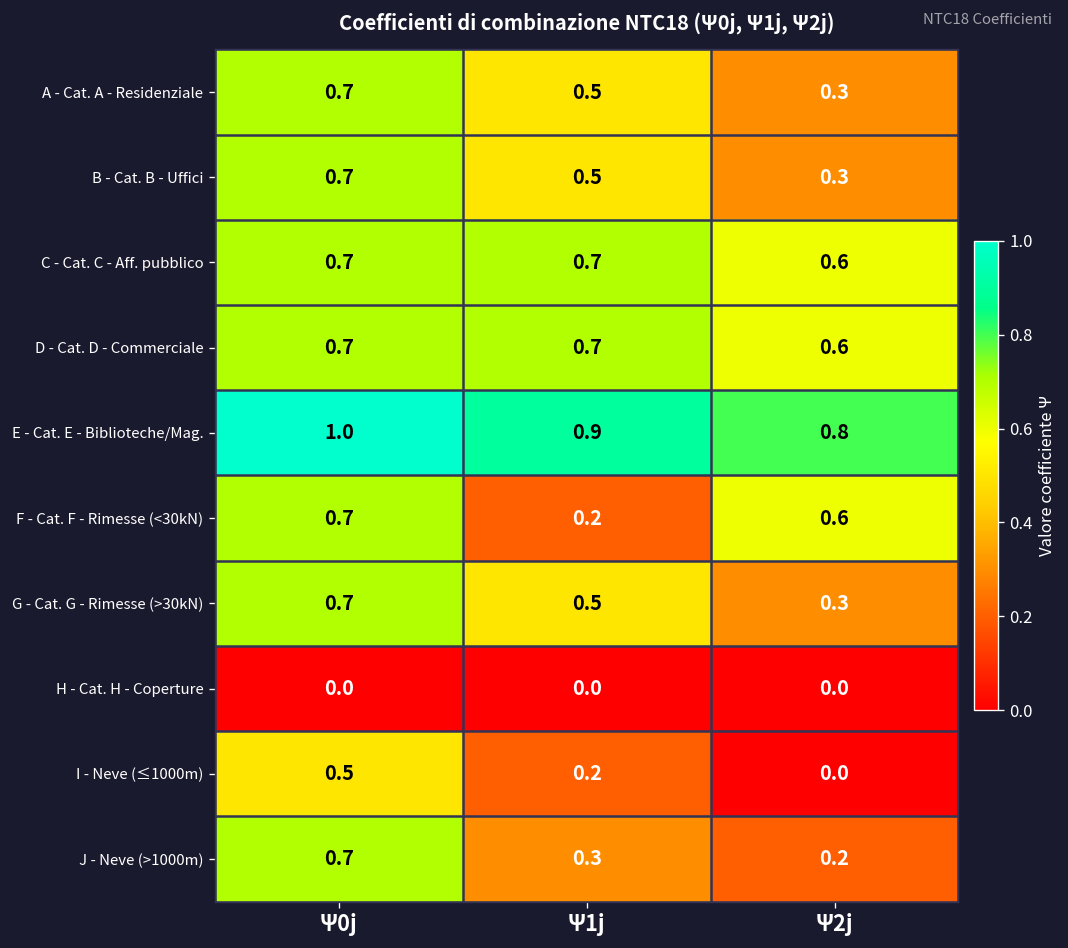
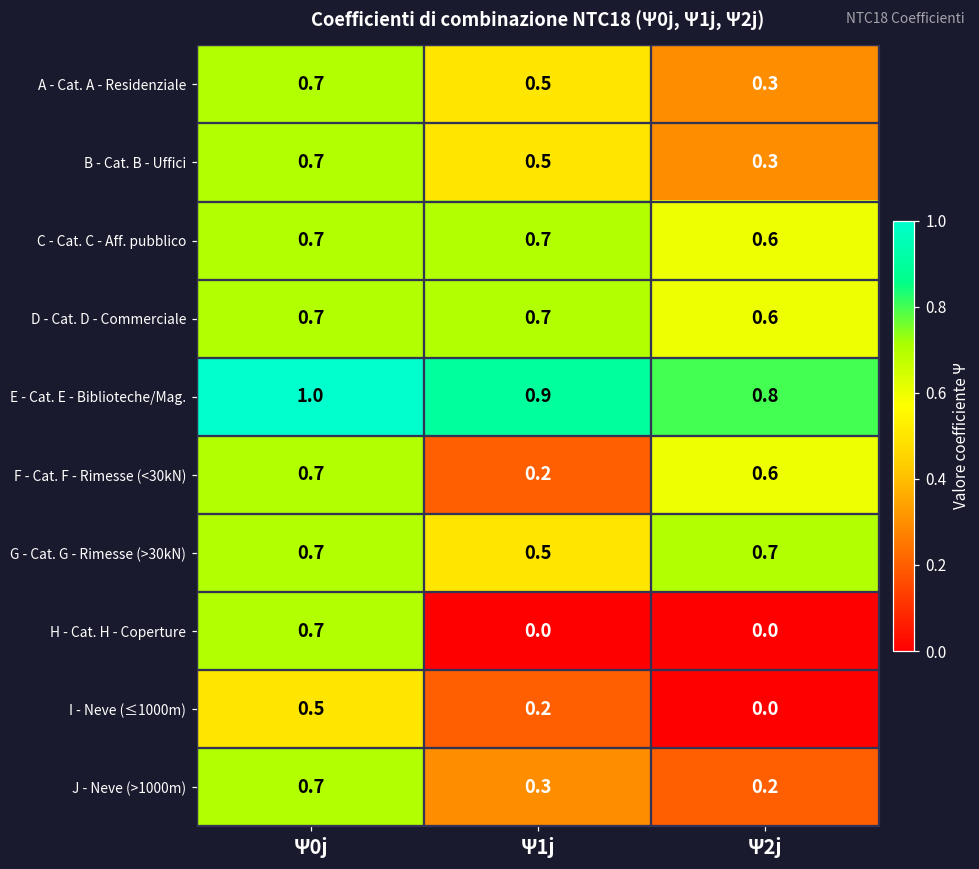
G - Cat. G - Rimesse (>30kN), Ψ2j: 0.3 -> 0.7
H - Cat. H - Coperture, Ψ0j: 0.0 -> 0.7
